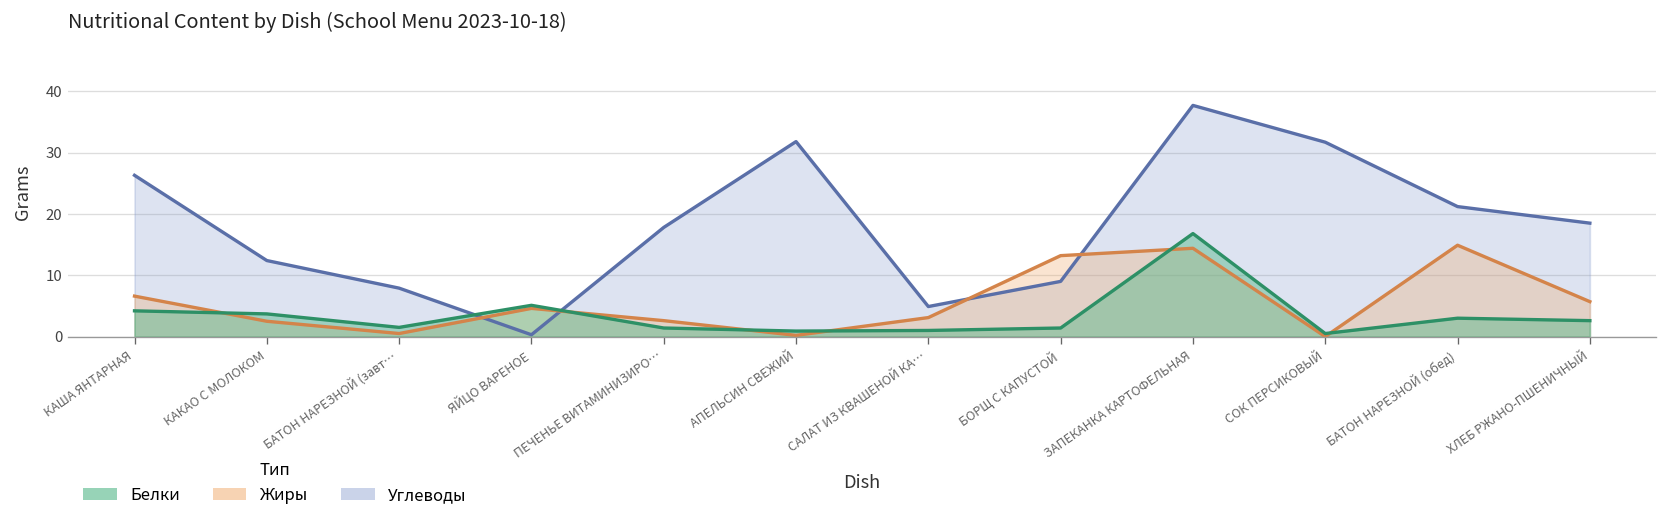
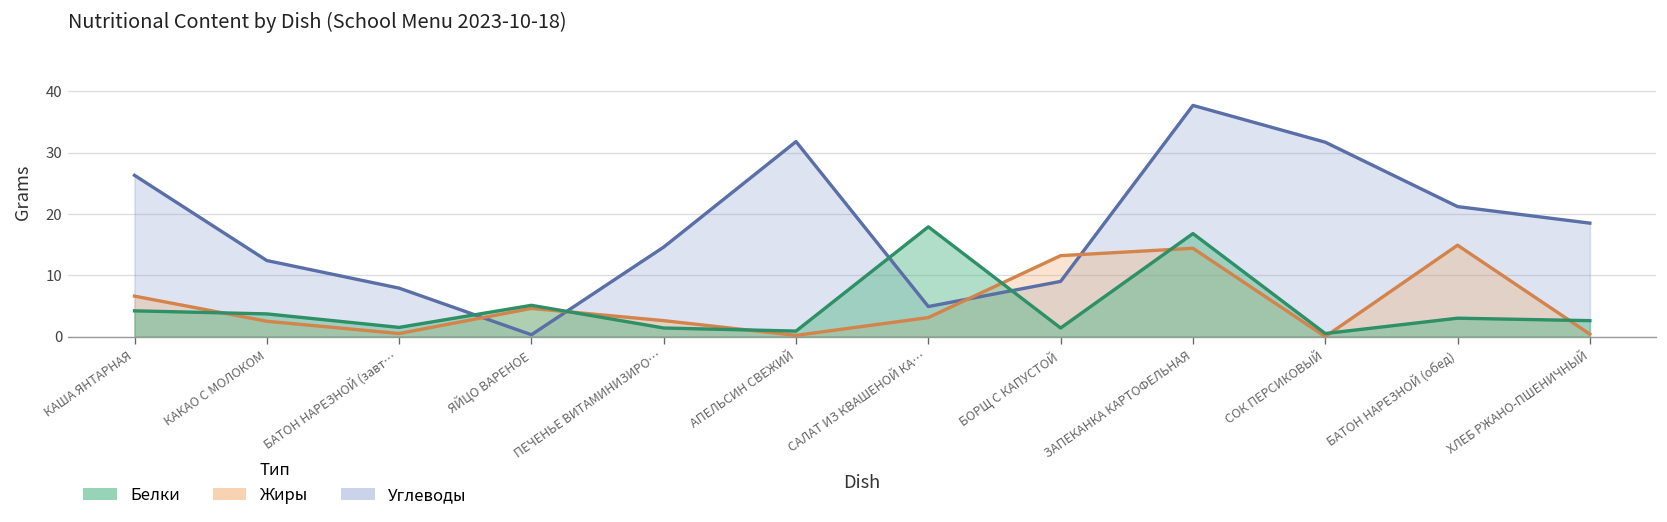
Углеводы, ПЕЧЕНЬЕ ВИТАМИНИЗИРО…: 18 -> 15
Белки, САЛАТ ИЗ КВАШЕНОЙ КА…: 1 -> 18
Жиры, ХЛЕБ РЖАНО-ПШЕНИЧНЫЙ: 6 -> 0
